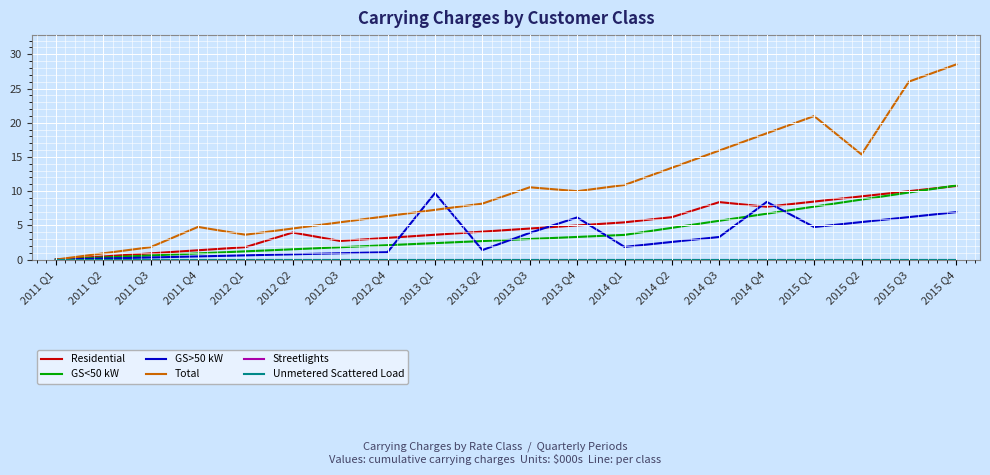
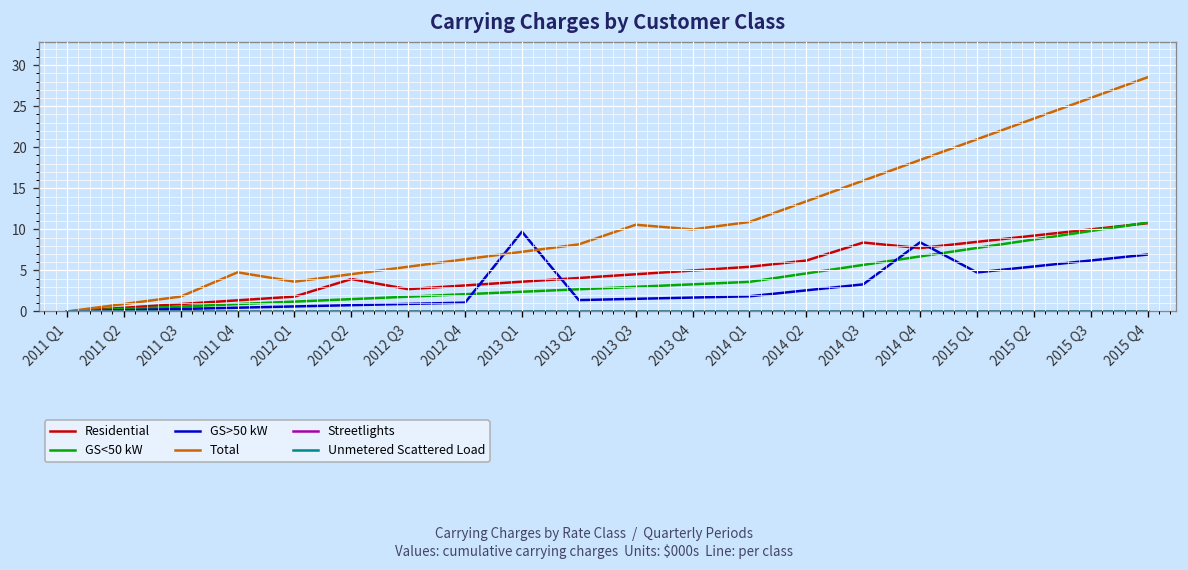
GS>50 kW, 2013 Q3: 4 -> 2
GS>50 kW, 2013 Q4: 6 -> 2
Total, 2015 Q2: 15 -> 23
